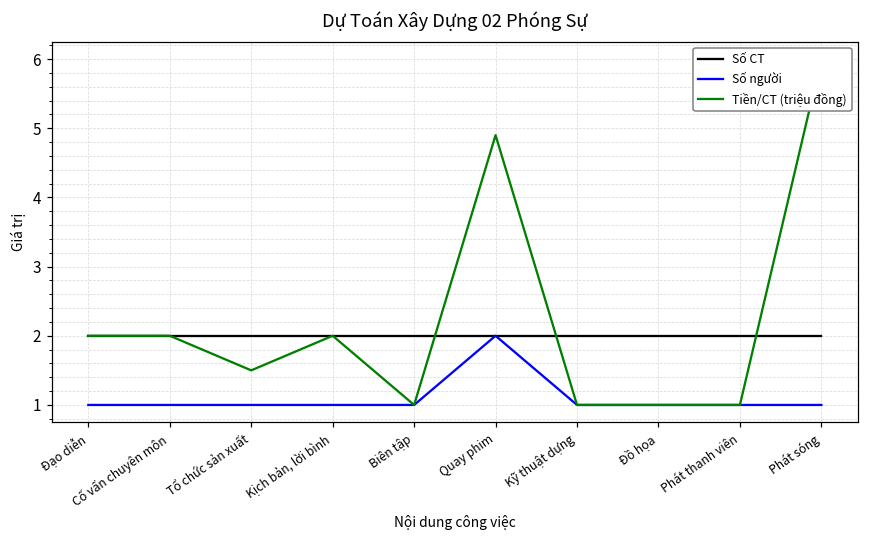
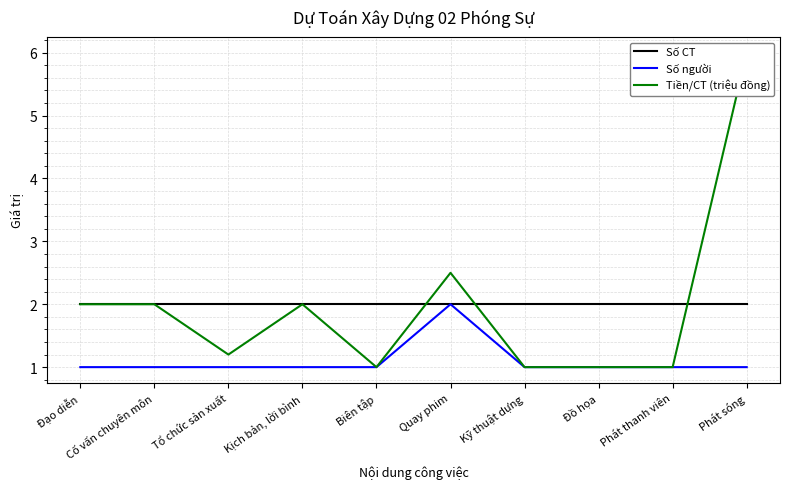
Tiền/CT (triệu đồng), Tổ chức sản xuất: 1.5 -> 1.2
Tiền/CT (triệu đồng), Quay phim: 4.9 -> 2.5
